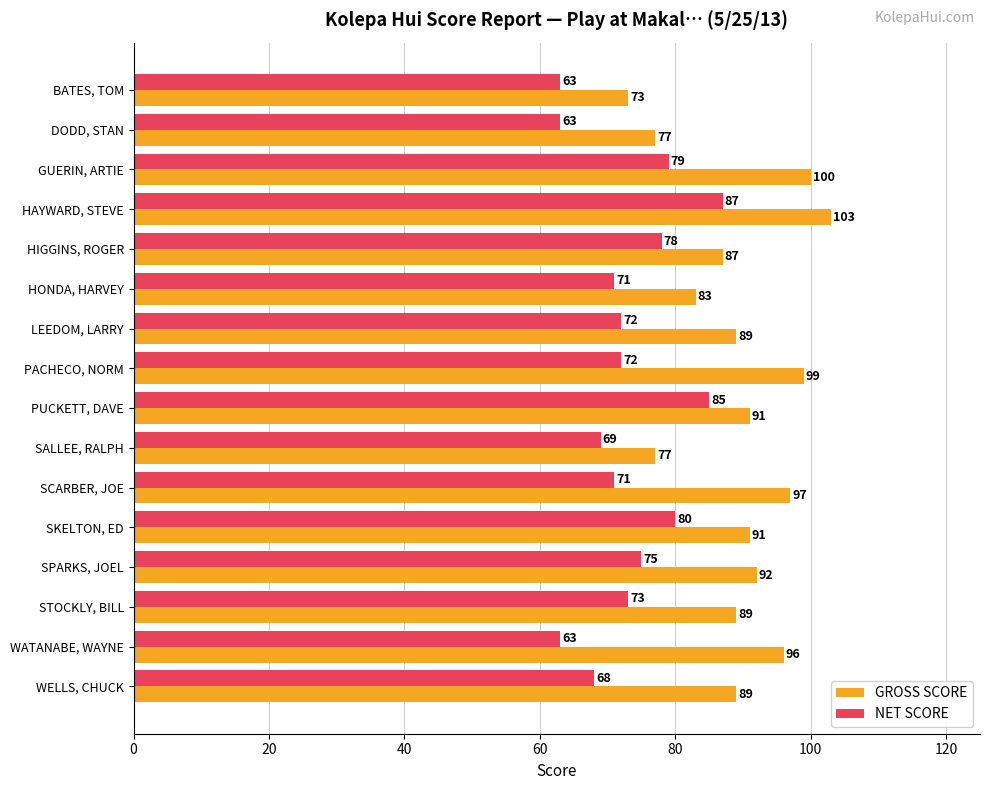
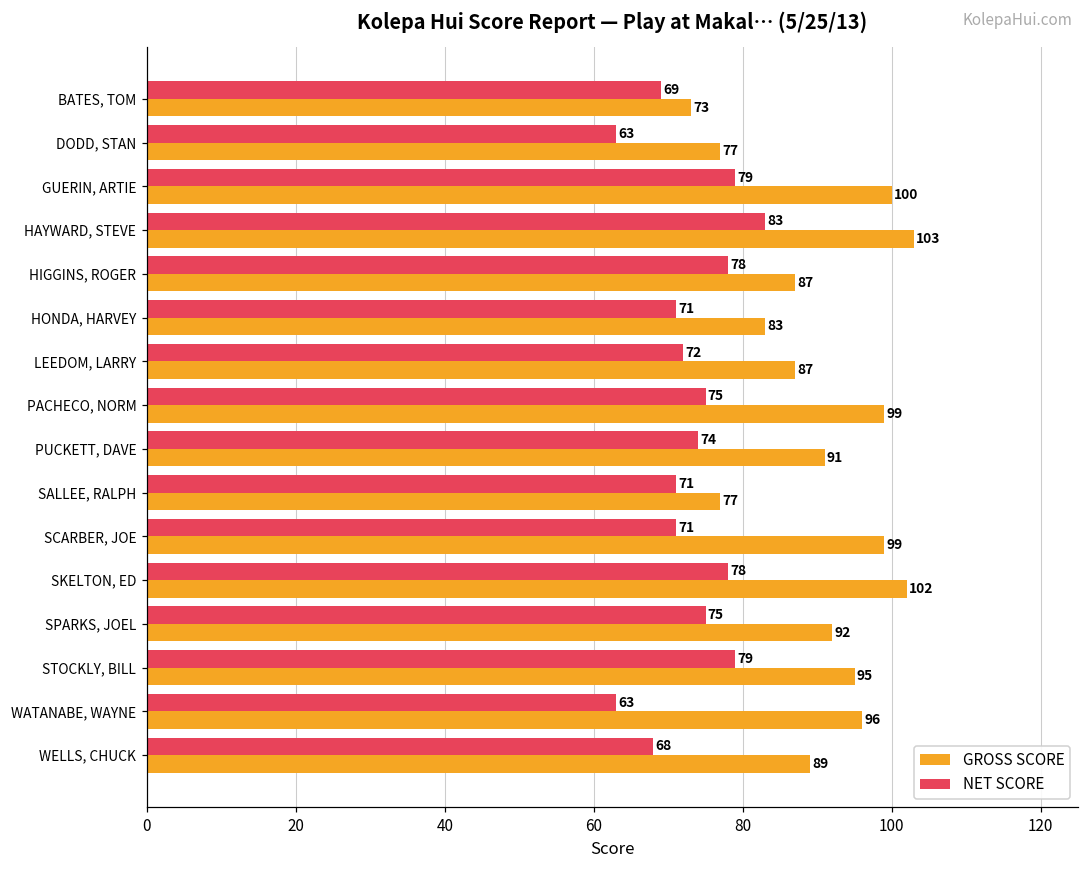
NET SCORE, BATES, TOM: 63 -> 69
NET SCORE, HAYWARD, STEVE: 87 -> 83
GROSS SCORE, LEEDOM, LARRY: 89 -> 87
NET SCORE, PACHECO, NORM: 72 -> 75
NET SCORE, PUCKETT, DAVE: 85 -> 74
NET SCORE, SALLEE, RALPH: 69 -> 71
GROSS SCORE, SCARBER, JOE: 97 -> 99
NET SCORE, SKELTON, ED: 80 -> 78
GROSS SCORE, SKELTON, ED: 91 -> 102
NET SCORE, STOCKLY, BILL: 73 -> 79
GROSS SCORE, STOCKLY, BILL: 89 -> 95
